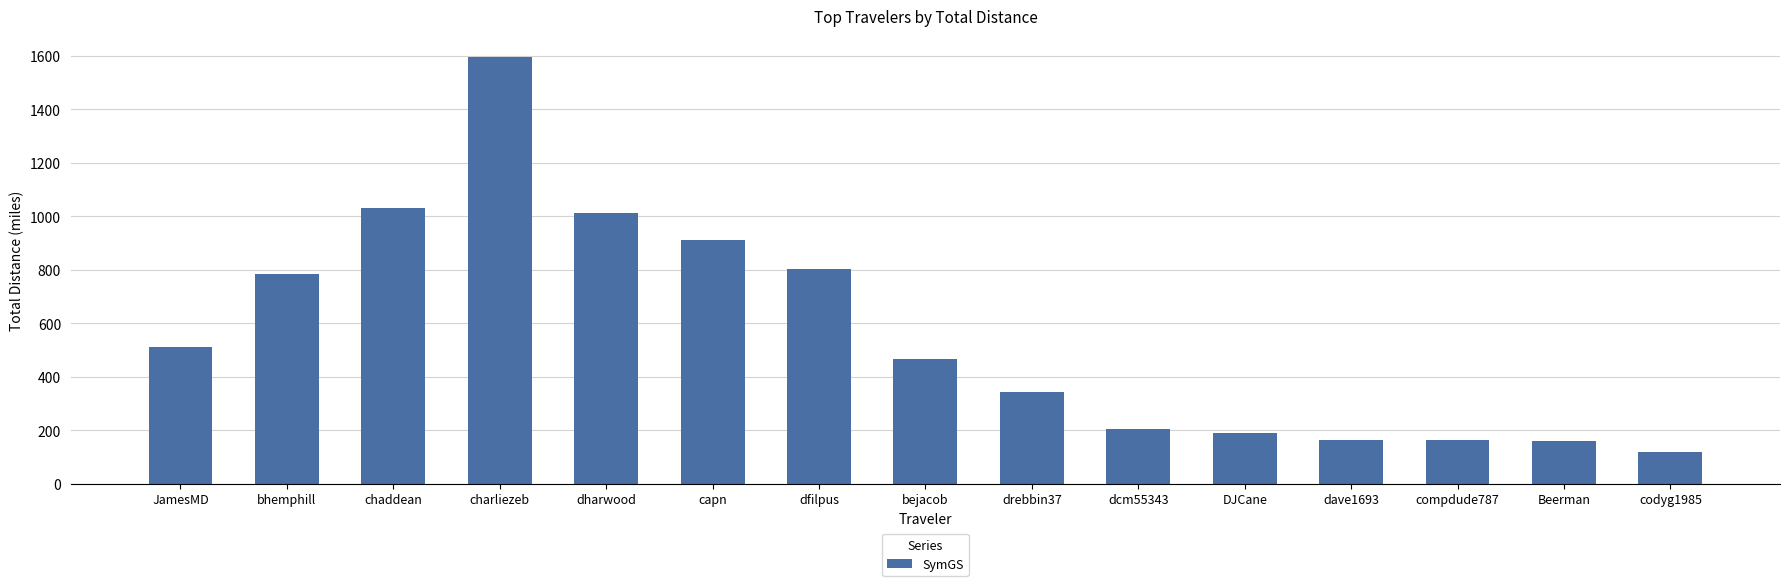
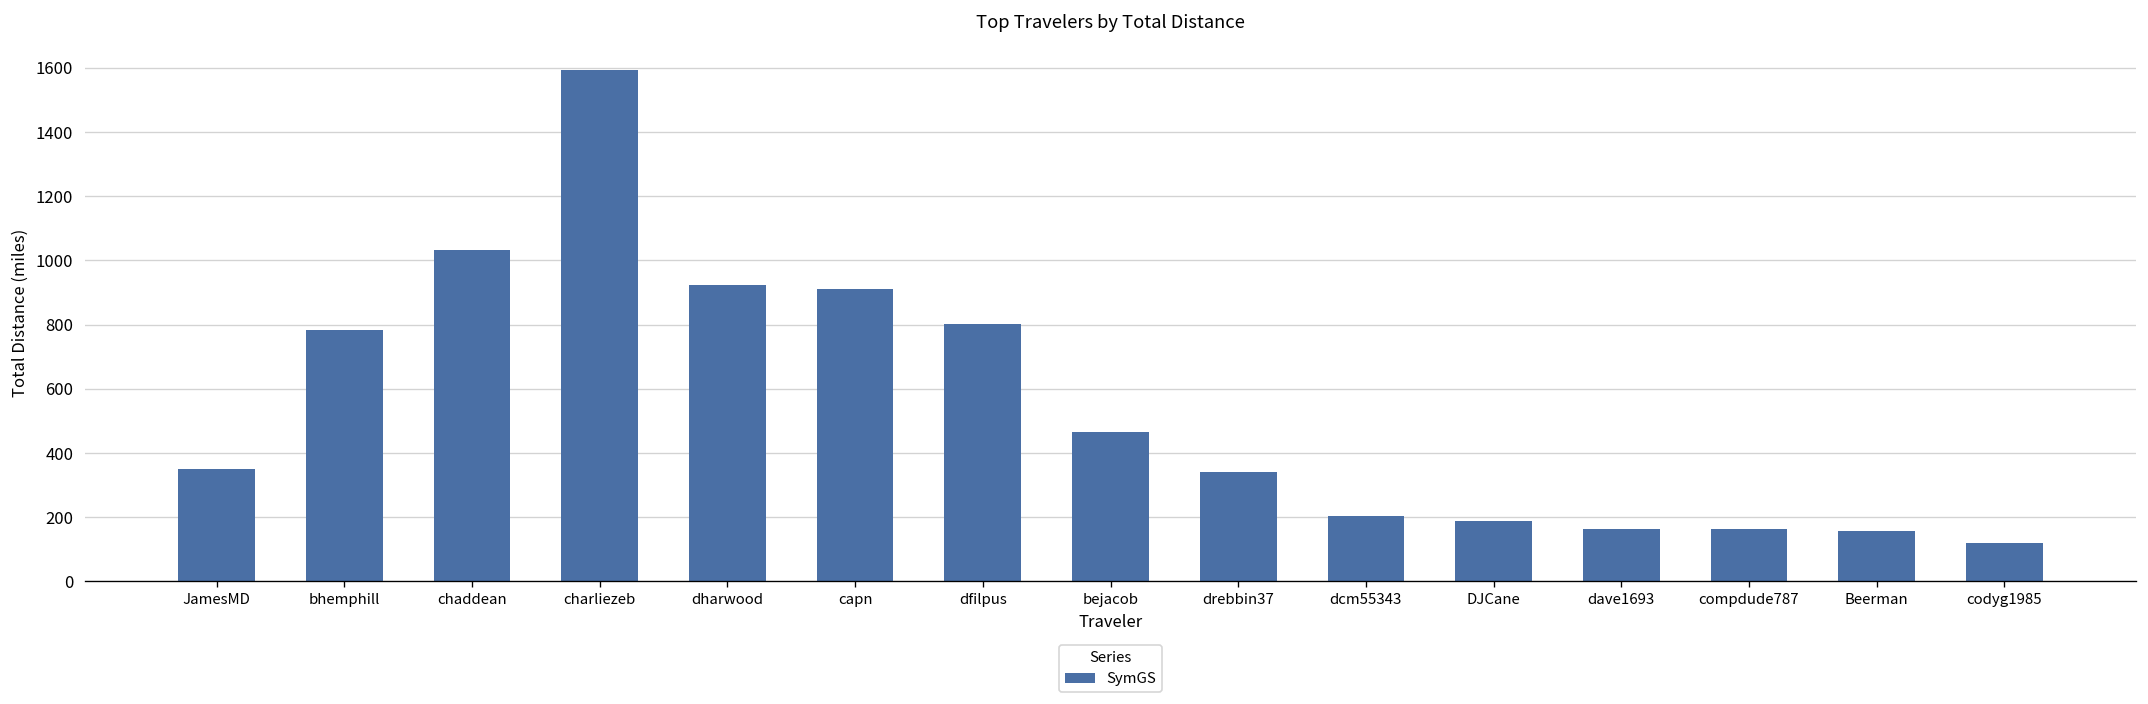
JamesMD: 510 -> 350
dharwood: 1010 -> 920
